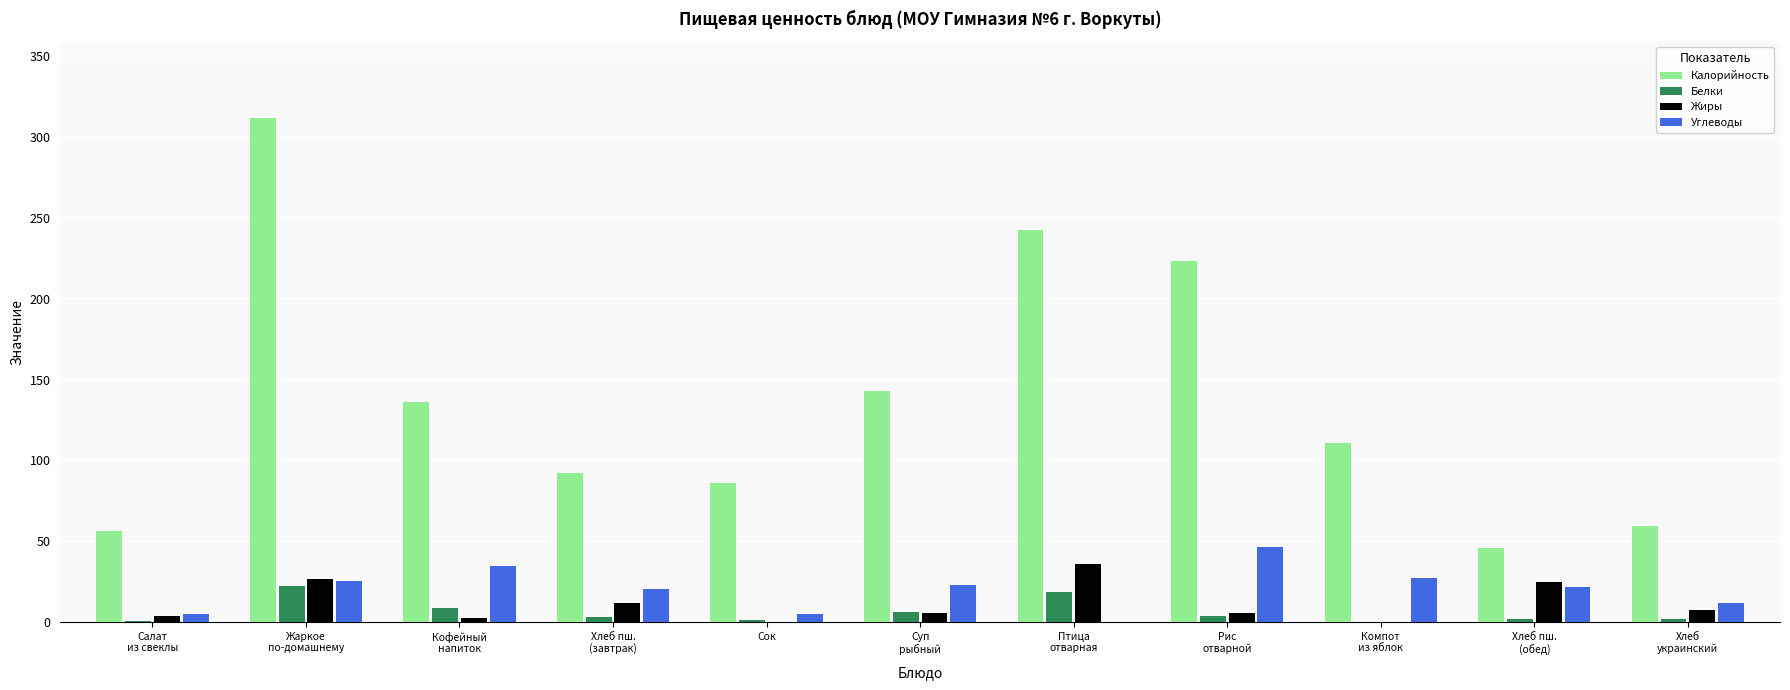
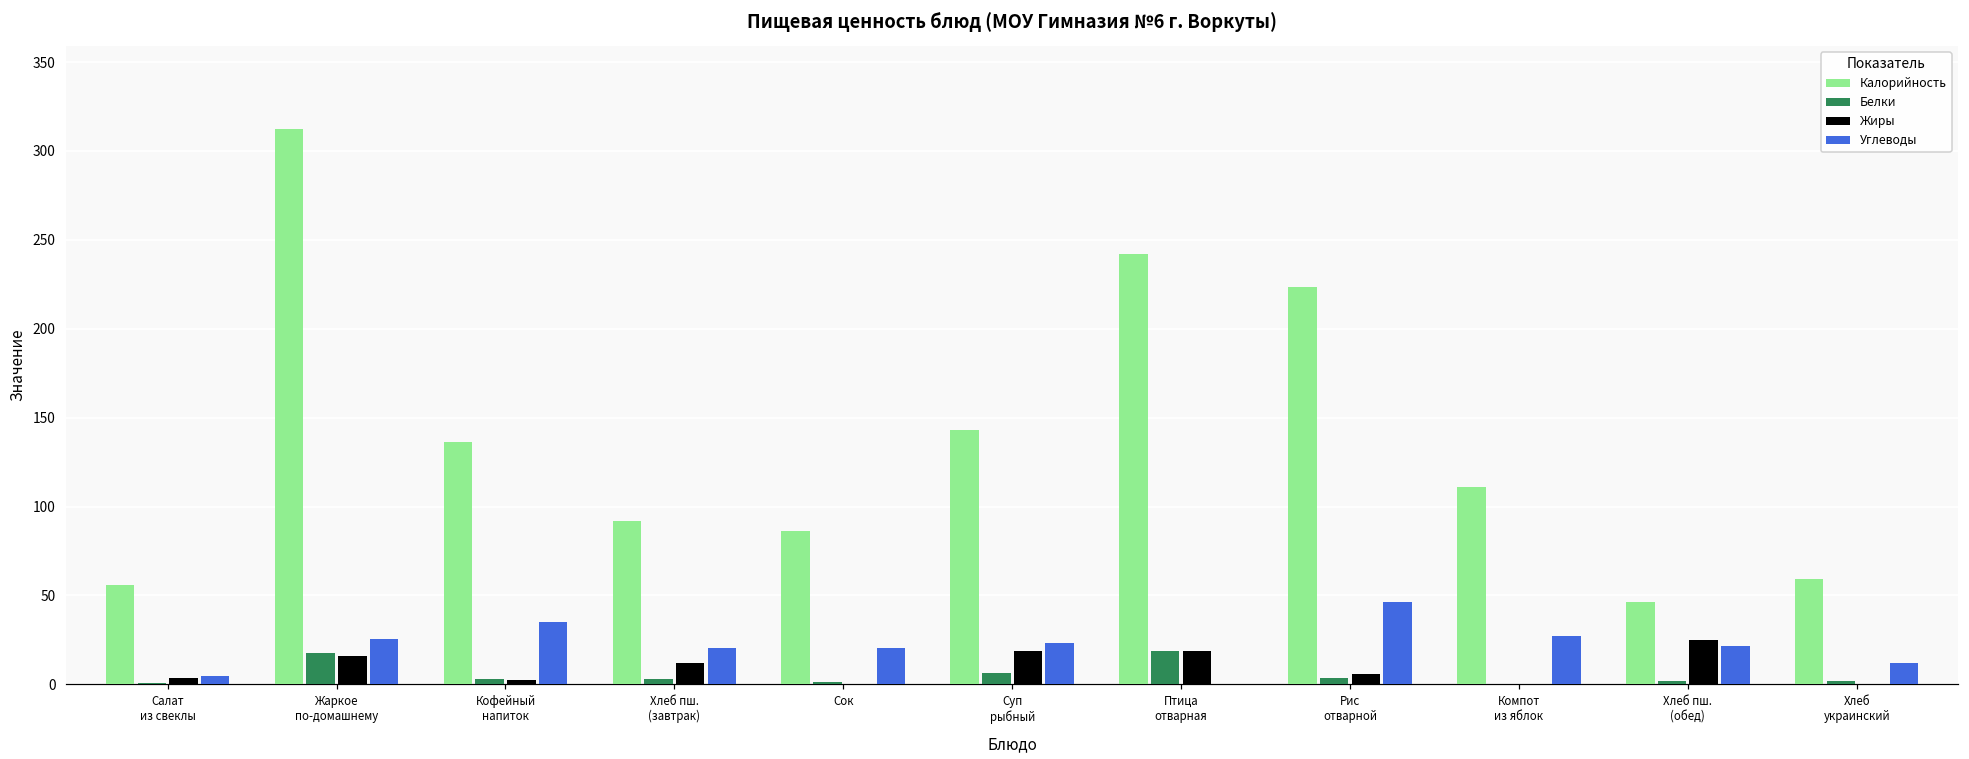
Белки, Жаркое по-домашнему: 22 -> 17
Жиры, Жаркое по-домашнему: 26 -> 16
Белки, Кофейный напиток: 9 -> 3
Углеводы, Сок: 5 -> 20
Жиры, Суп рыбный: 6 -> 19
Жиры, Птица отварная: 36 -> 19
Жиры, Хлеб украинский: 8 -> 0
